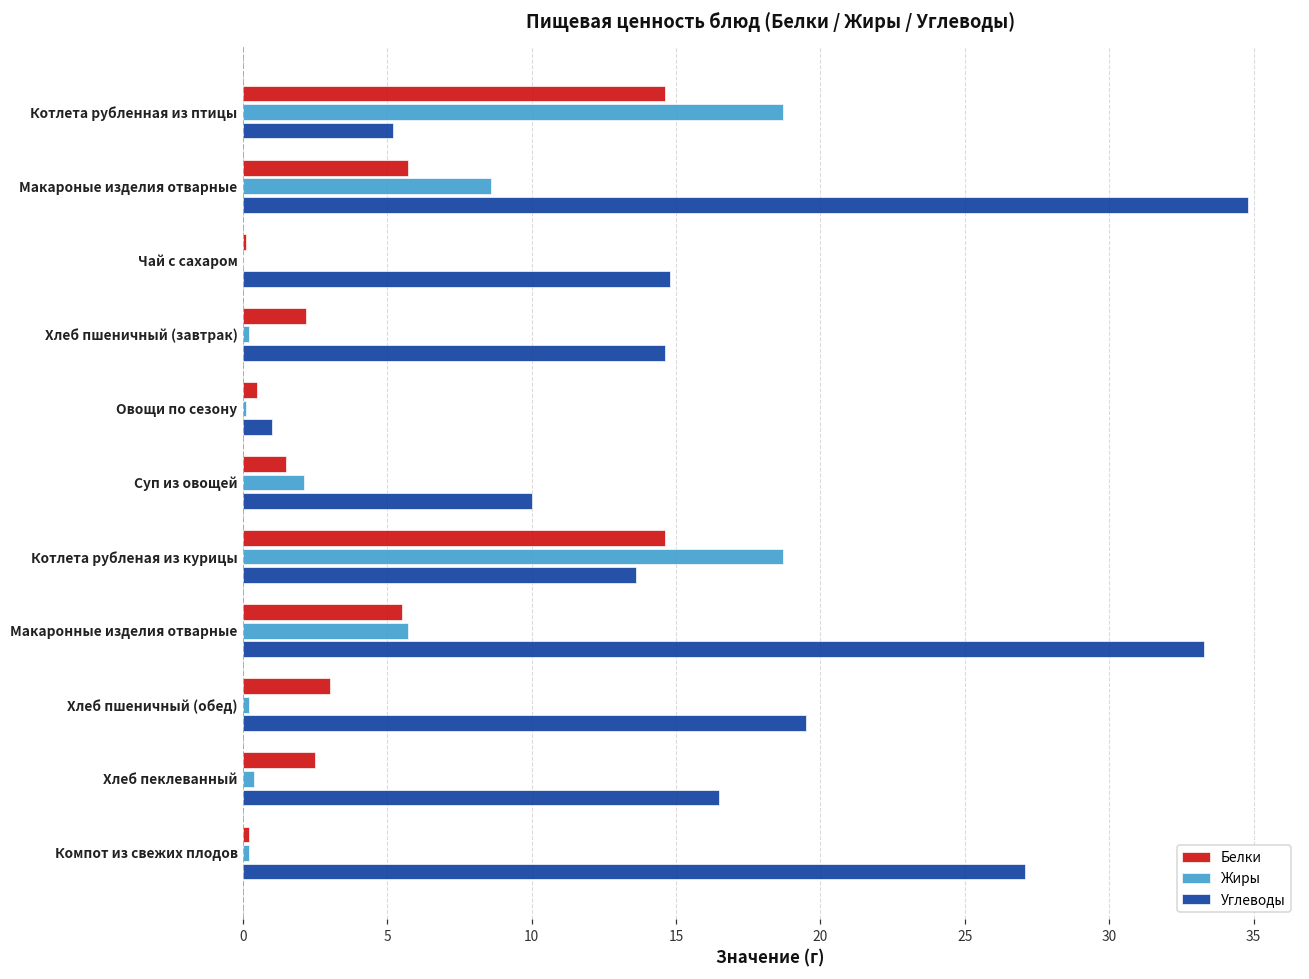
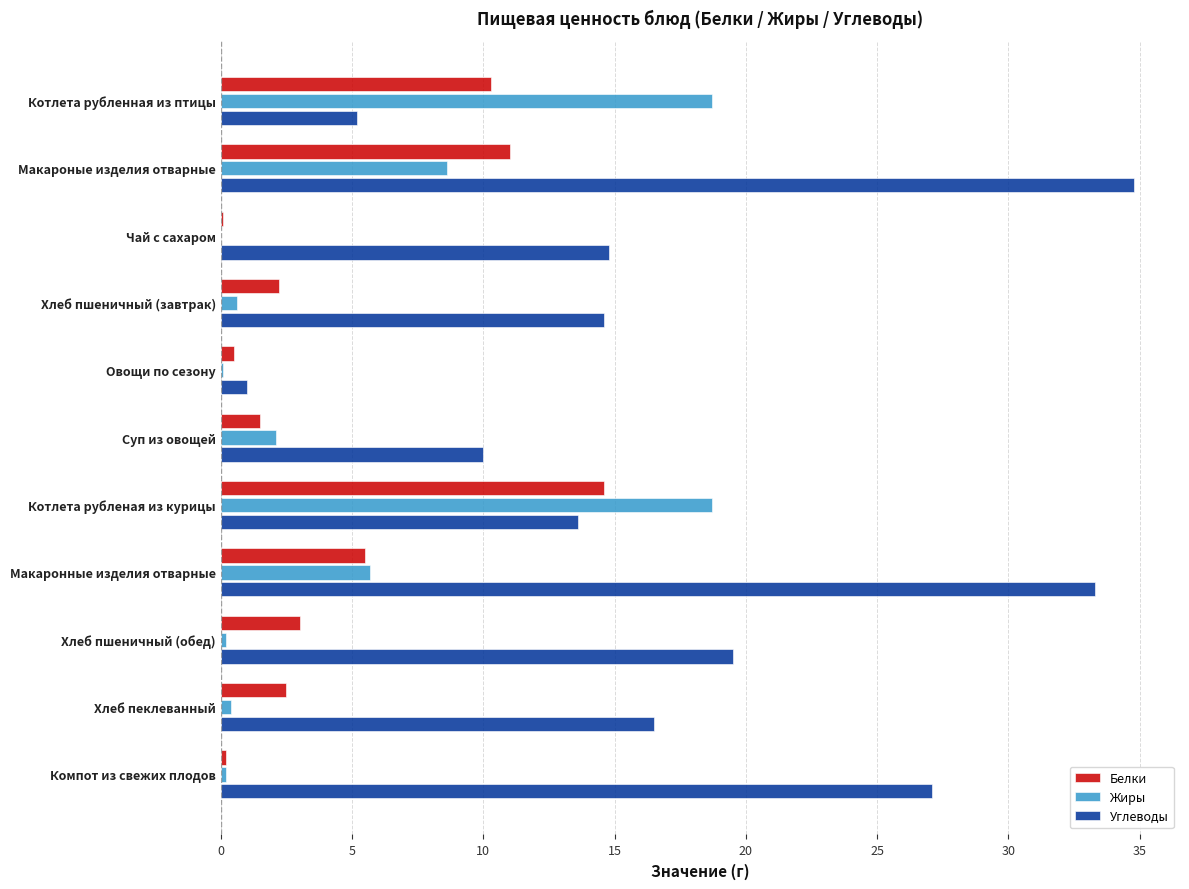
Белки, Котлета рубленная из птицы: 14.6 -> 10.3
Белки, Макароные изделия отварные: 5.7 -> 11.0
Жиры, Хлеб пшеничный (завтрак): 0.2 -> 0.6
